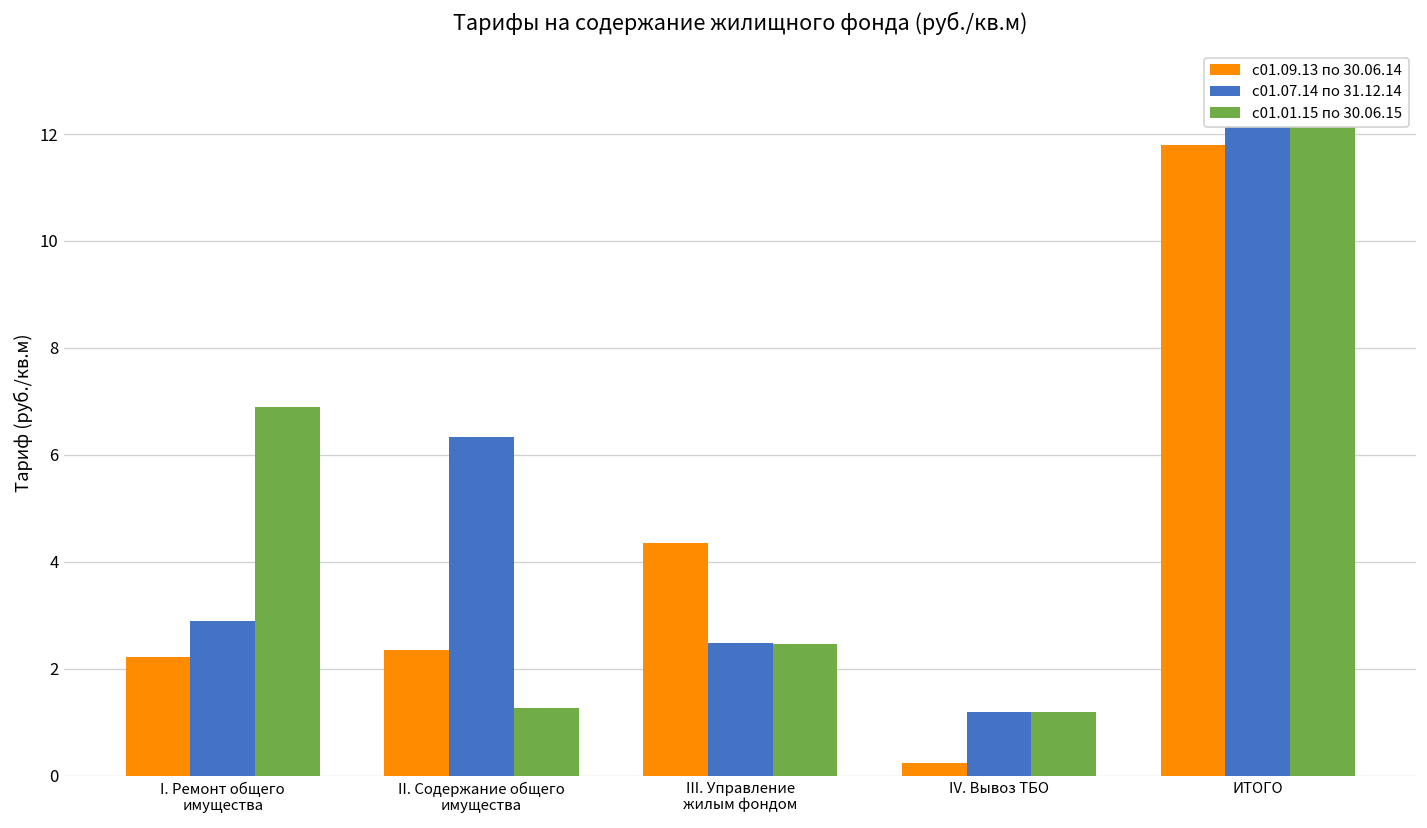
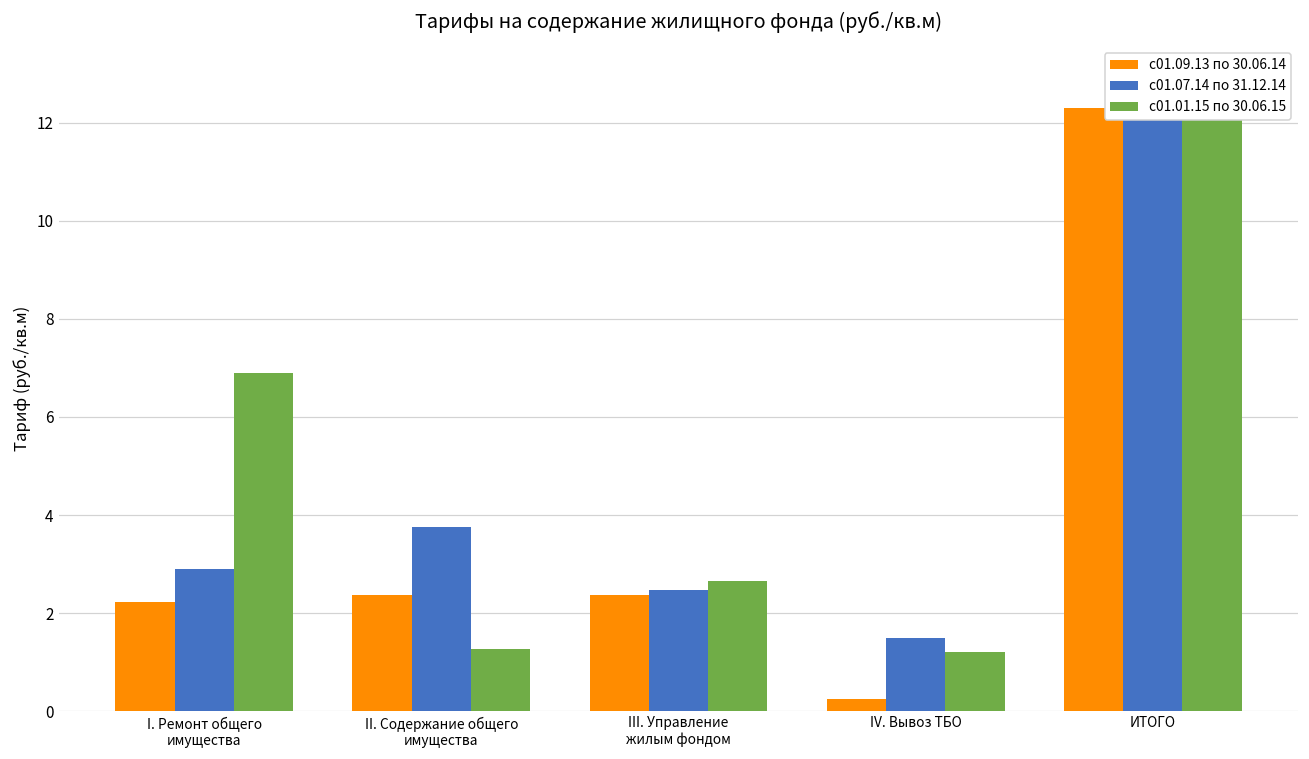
с01.07.14 по 31.12.14, II. Содержание общего имущества: 6.3 -> 3.8
с01.09.13 по 30.06.14, III. Управление жилым фондом: 4.4 -> 2.4
с01.01.15 по 30.06.15, III. Управление жилым фондом: 2.5 -> 2.7
с01.07.14 по 31.12.14, IV. Вывоз ТБО: 1.2 -> 1.5
с01.09.13 по 30.06.14, ИТОГО: 11.8 -> 12.3
